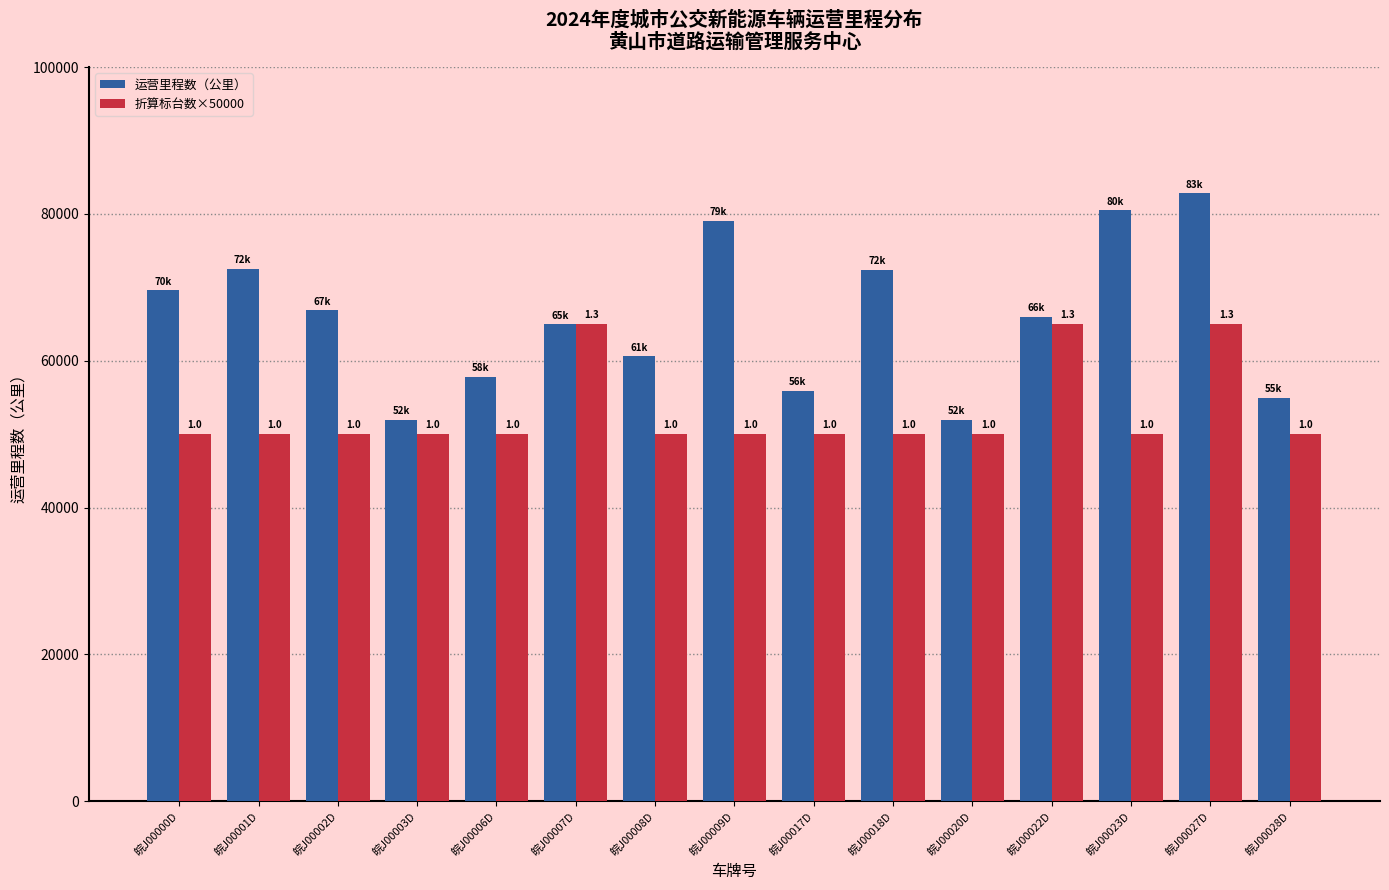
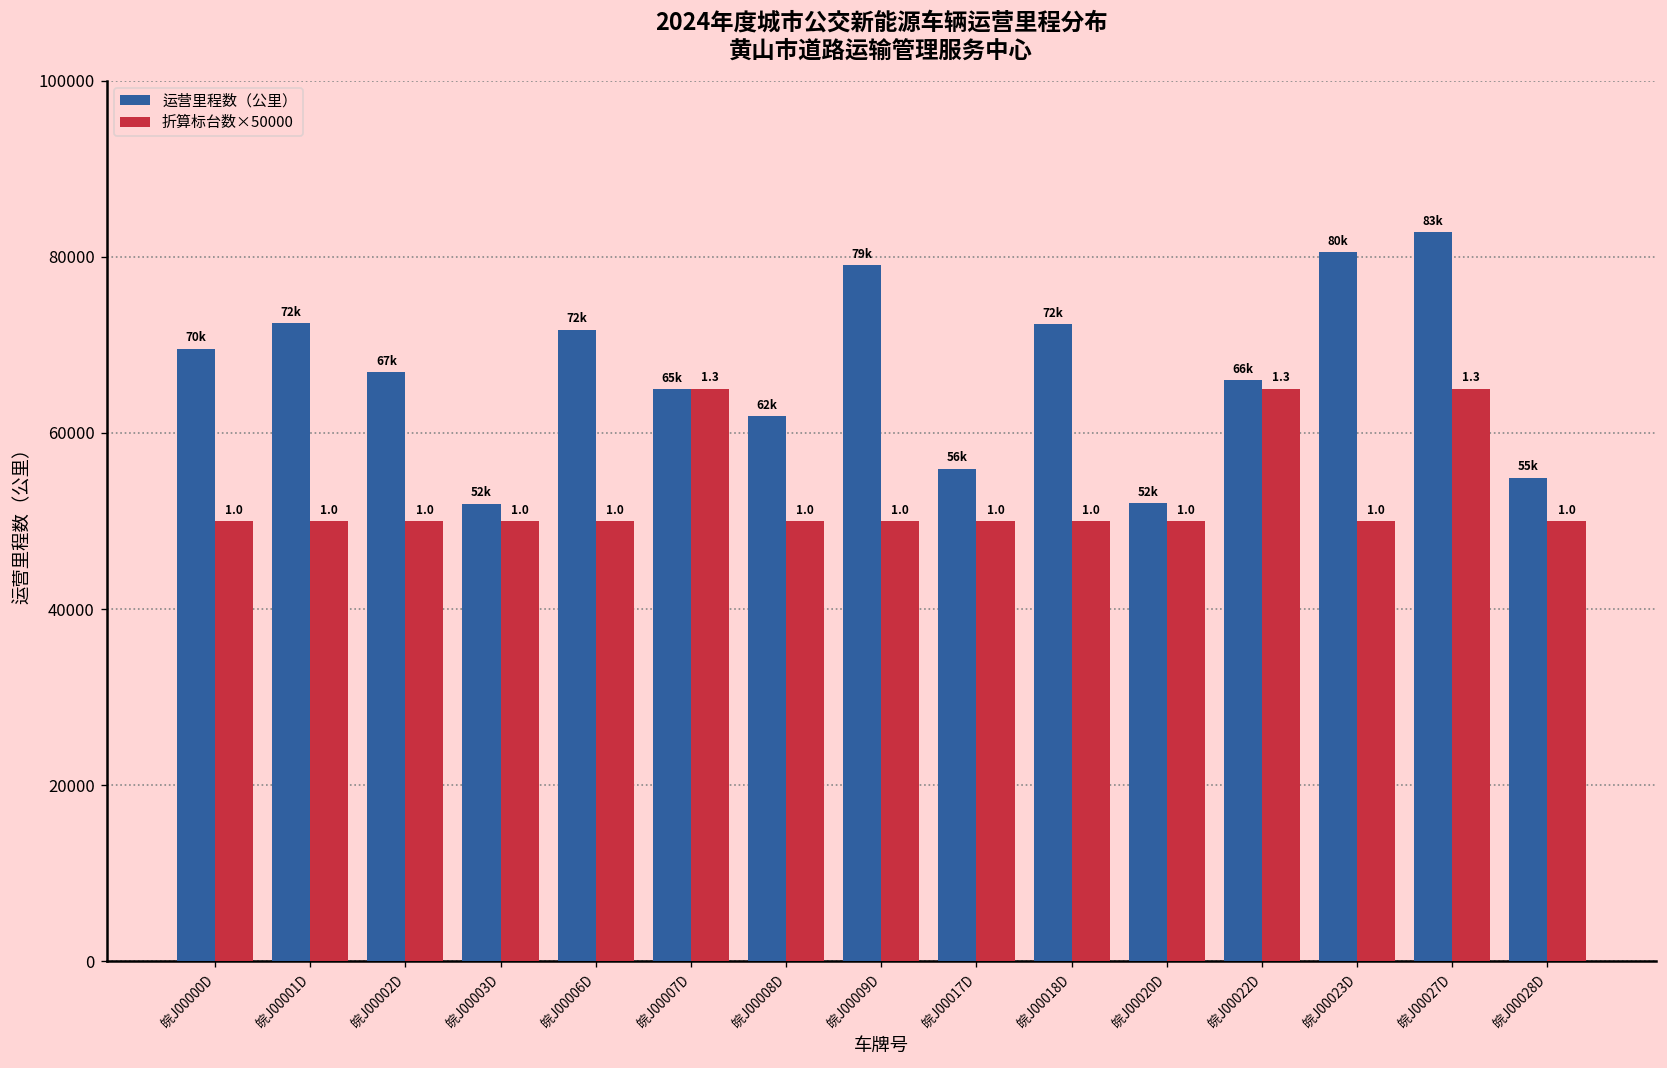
运营里程数（公里）, 皖J00006D: 58k -> 72k
运营里程数（公里）, 皖J00008D: 61k -> 62k
